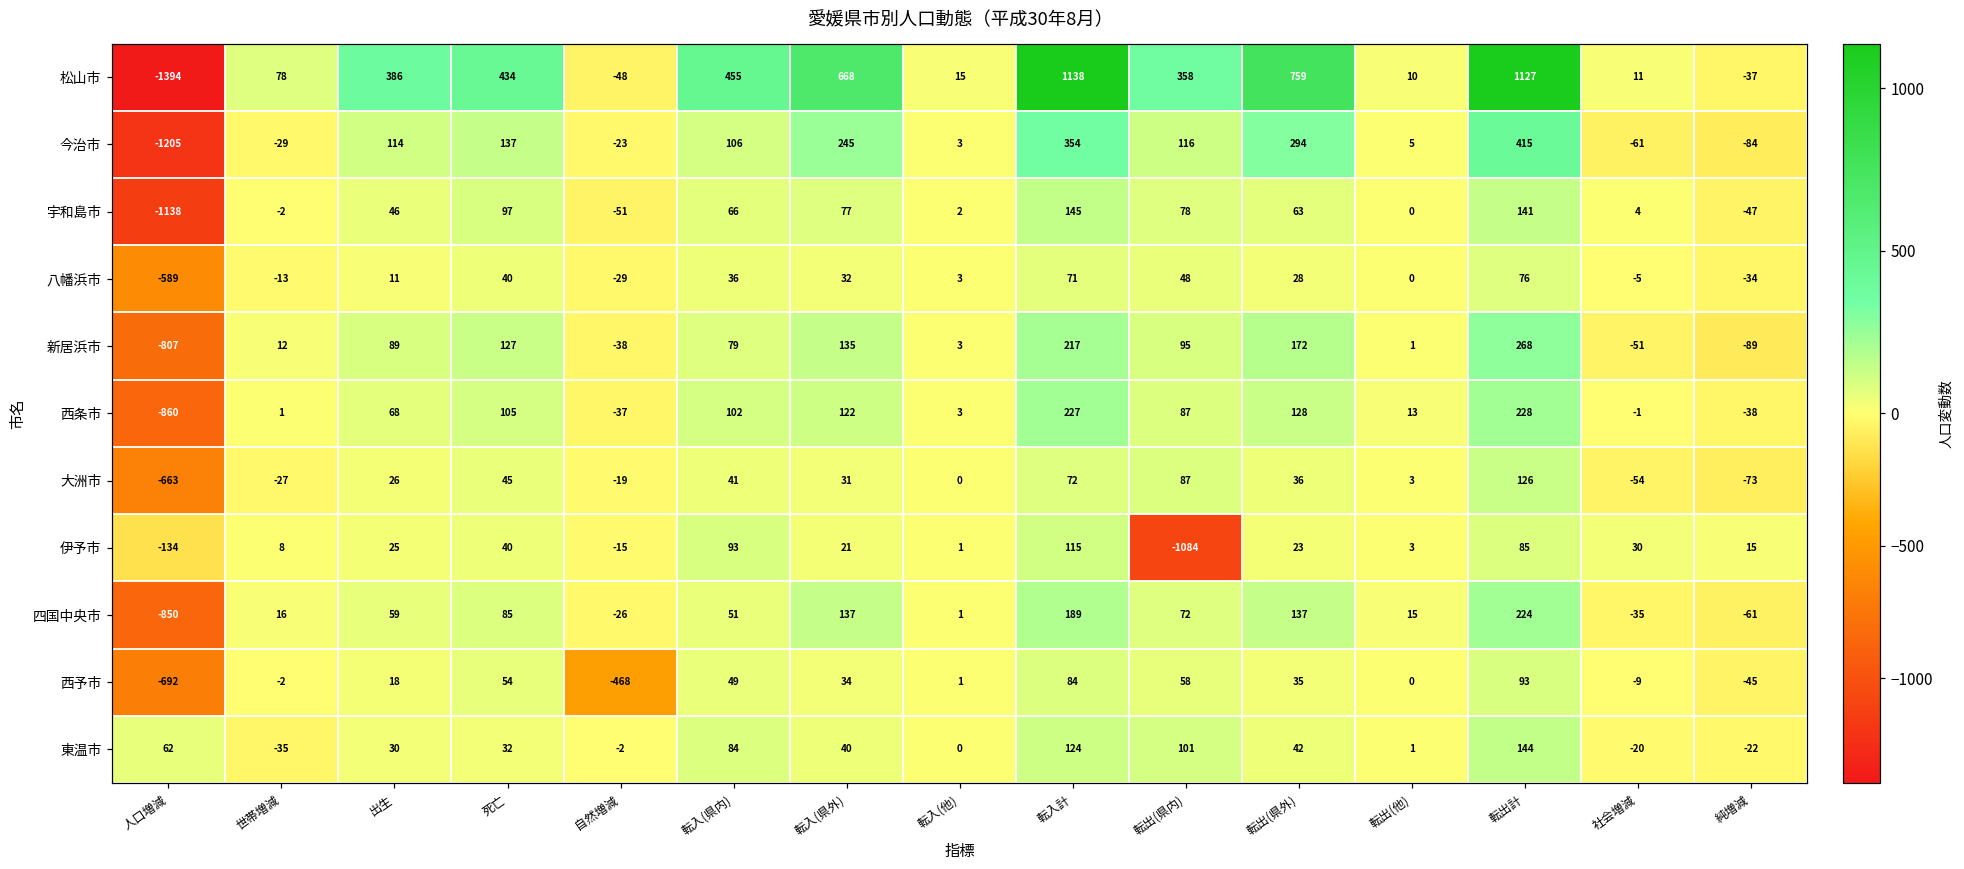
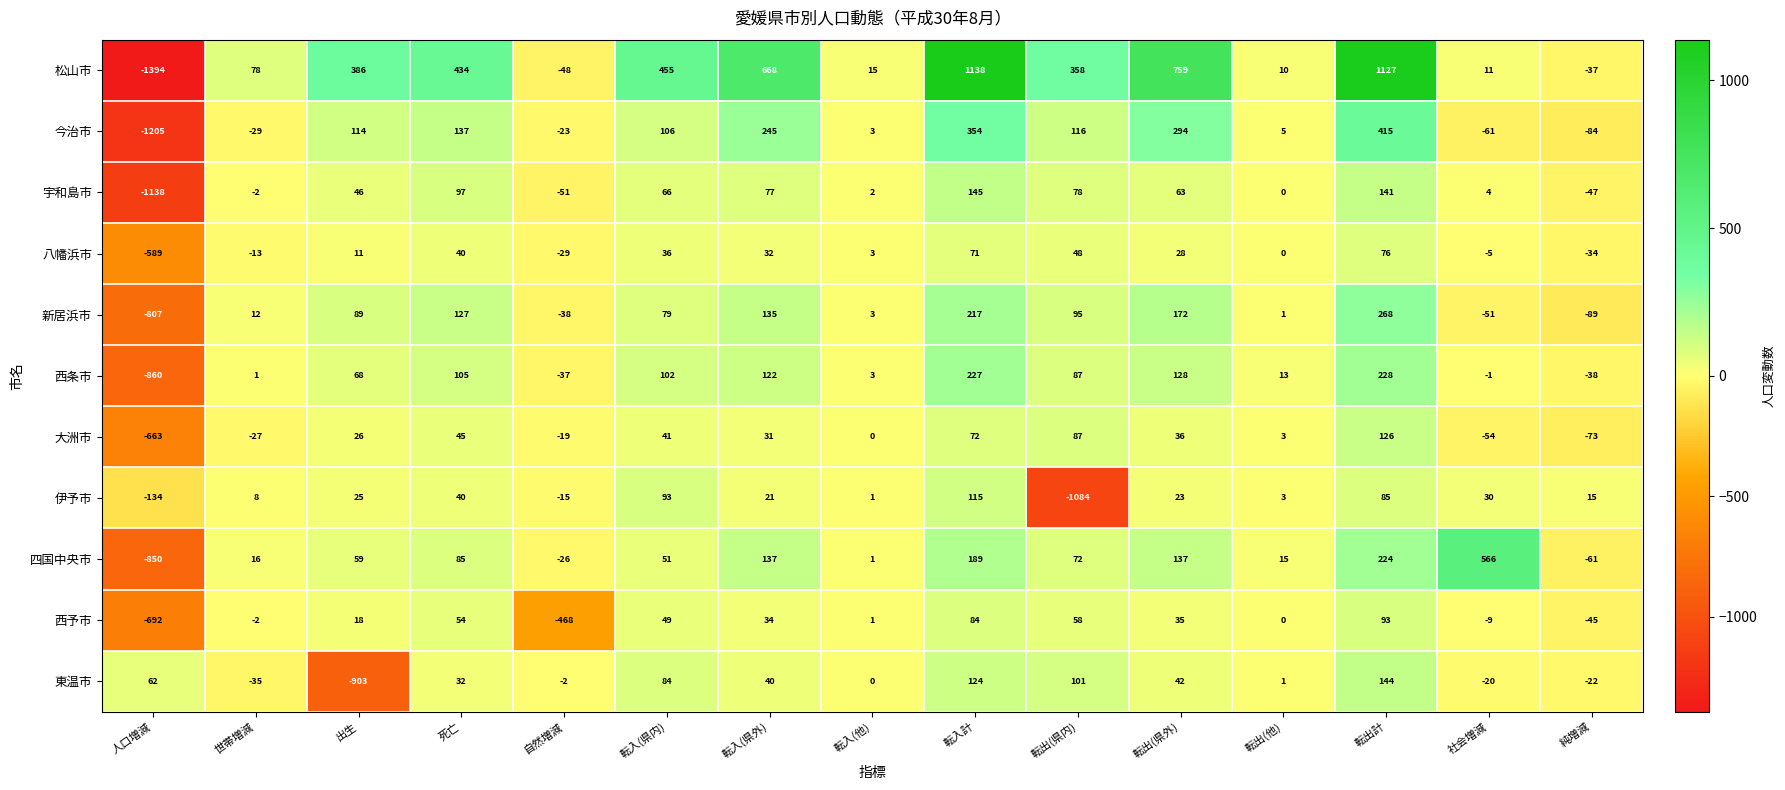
四国中央市, 社会増減: -35 -> 566
東温市, 出生: 30 -> -903
